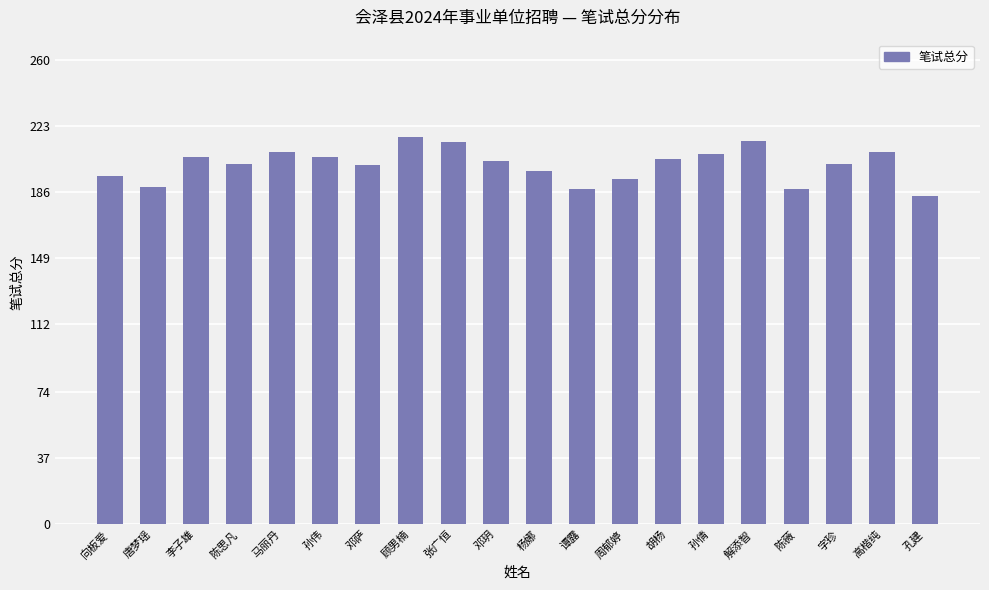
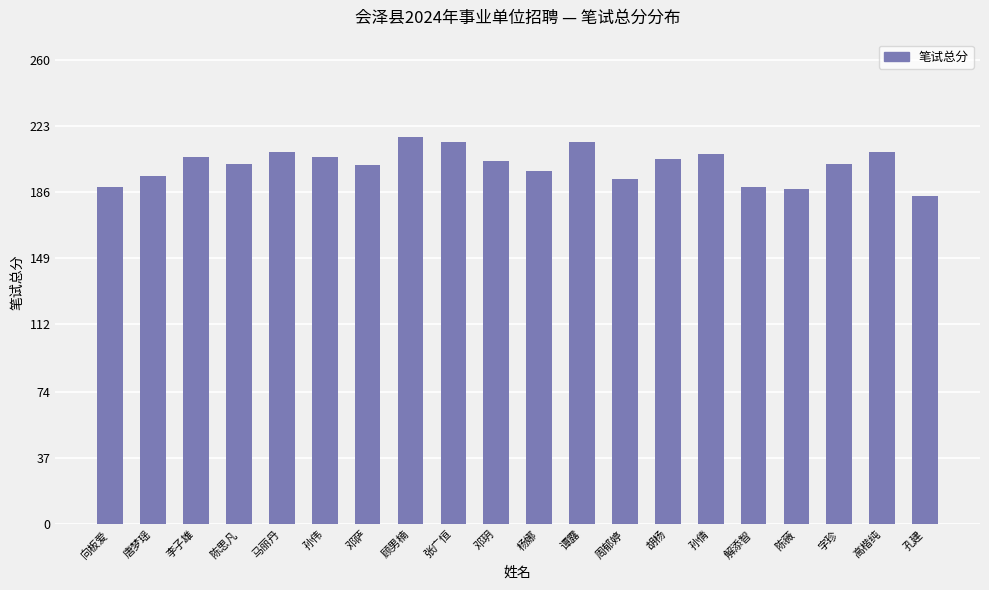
向板爱: 195 -> 189
唐梦瑶: 189 -> 195
谭露: 188 -> 214
解添智: 215 -> 189
